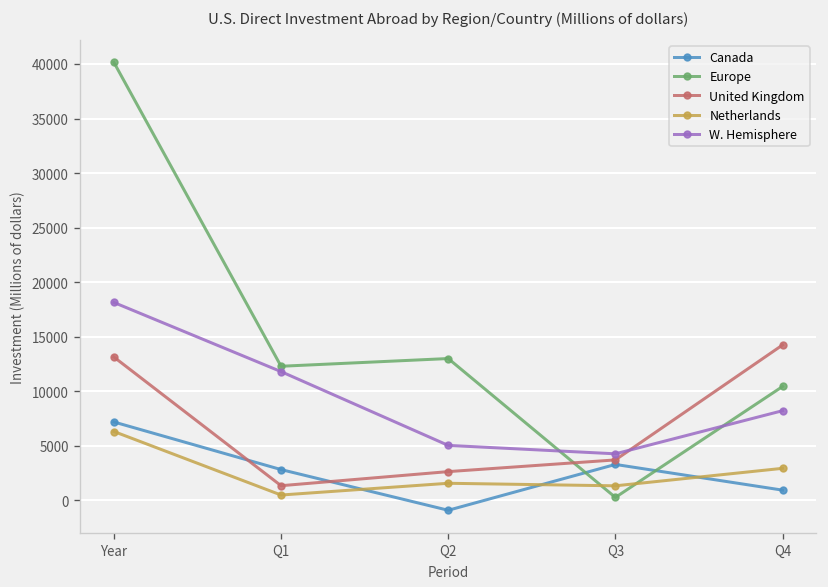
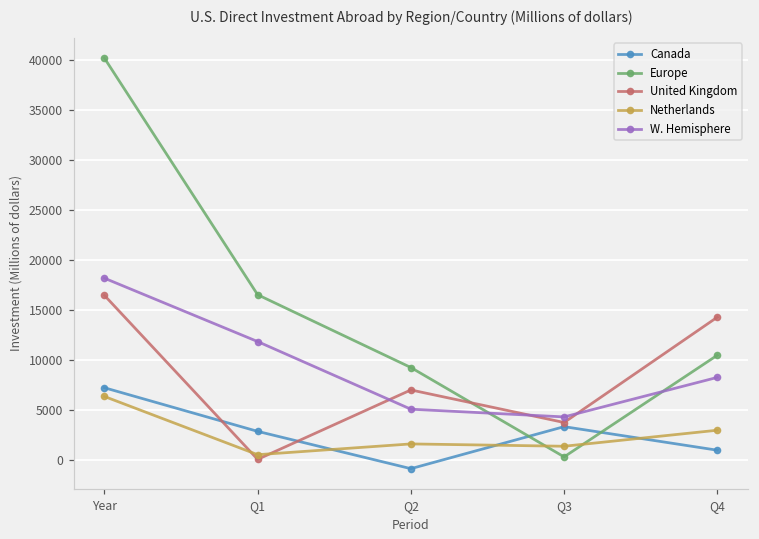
United Kingdom, Year: 13000 -> 16000
Europe, Q1: 12000 -> 16000
United Kingdom, Q1: 1000 -> 0
Europe, Q2: 13000 -> 9000
United Kingdom, Q2: 3000 -> 7000
